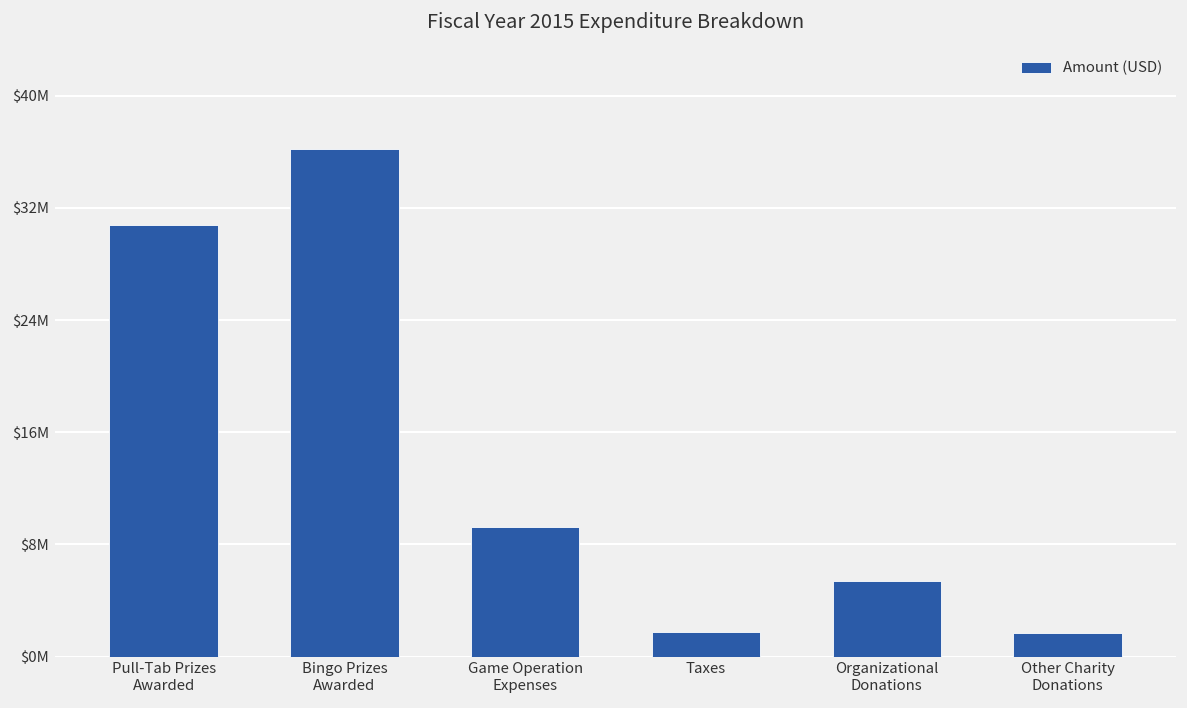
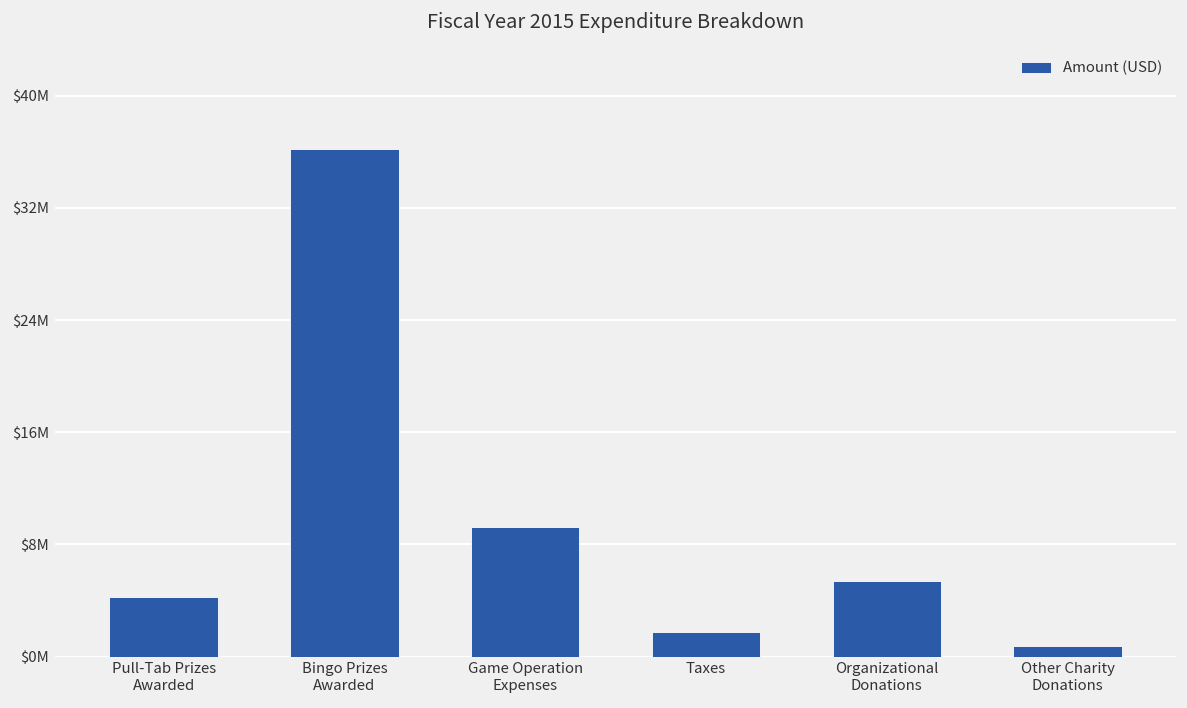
Pull-Tab Prizes Awarded: $30800000 -> $4200000
Other Charity Donations: $1700000 -> $700000
